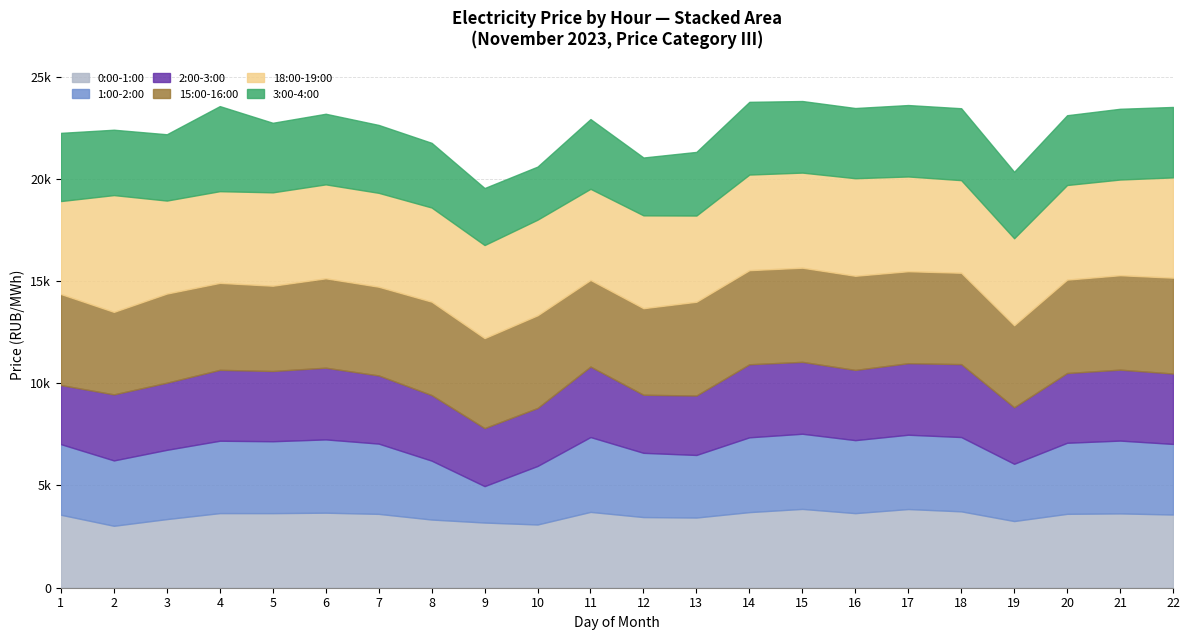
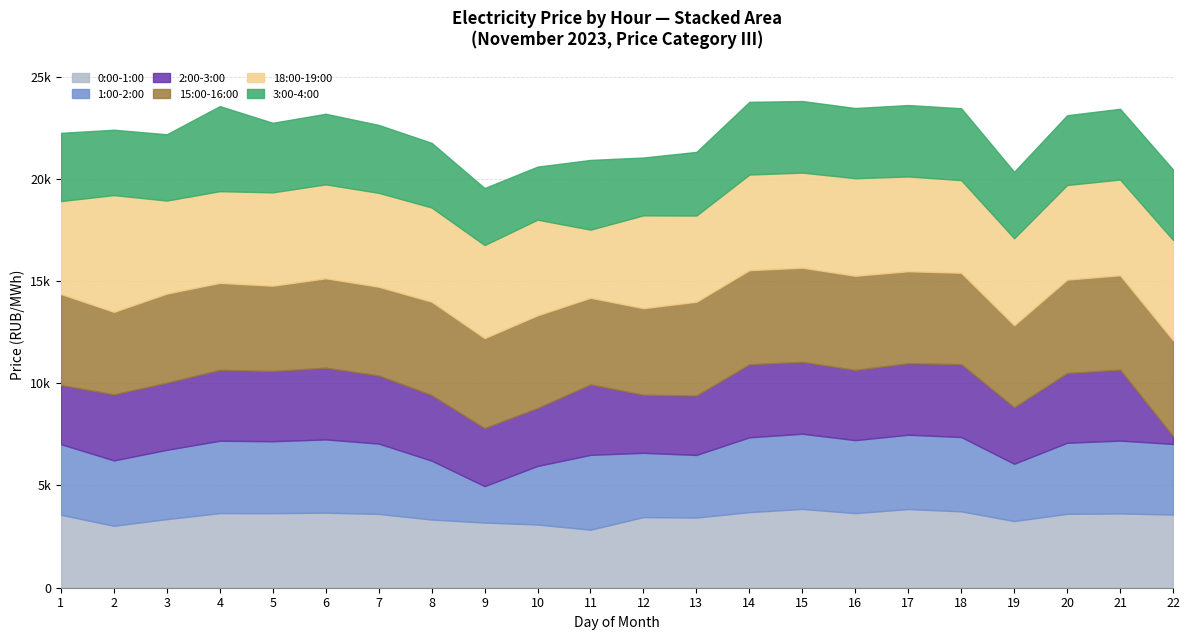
0:00-1:00, 11: 3700 -> 2800
18:00-19:00, 11: 4500 -> 3300
2:00-3:00, 22: 3400 -> 400
